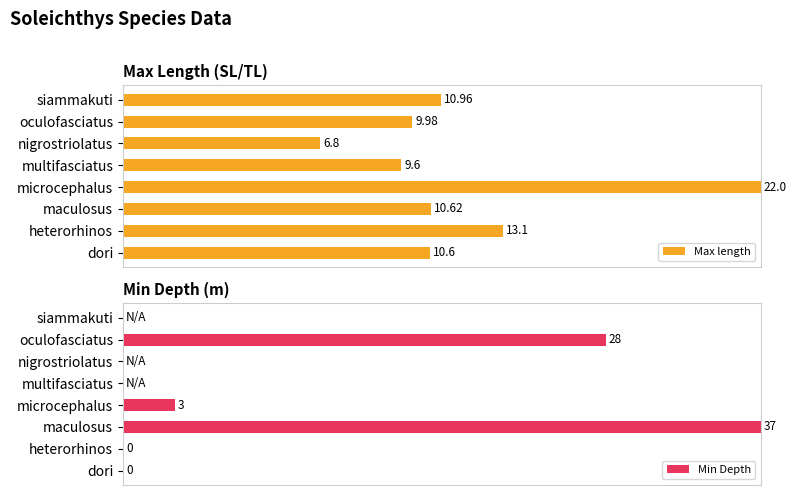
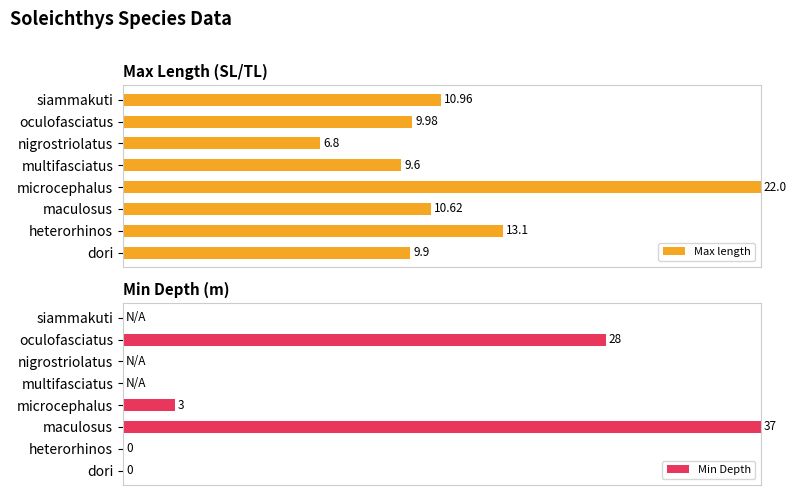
Max Length (SL/TL), dori: 10.6 -> 9.9
